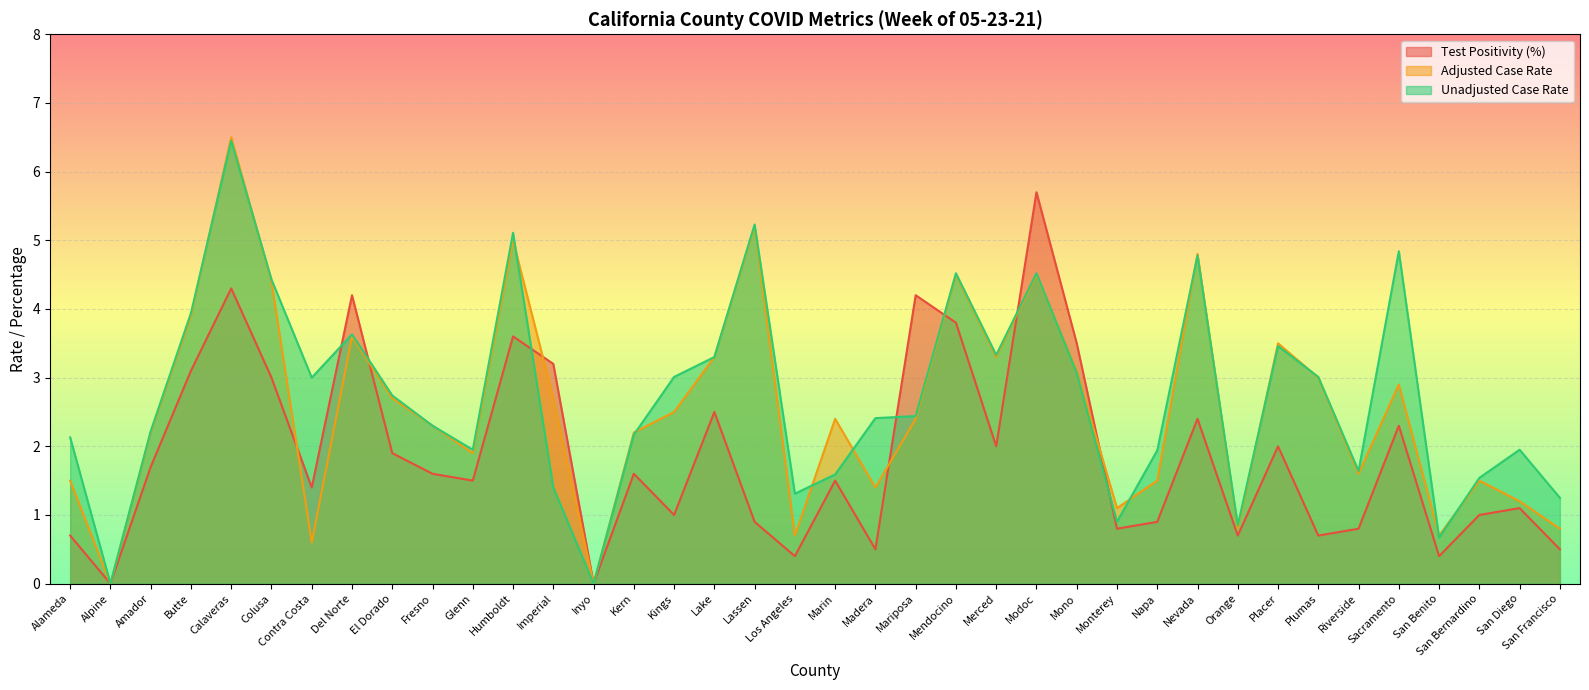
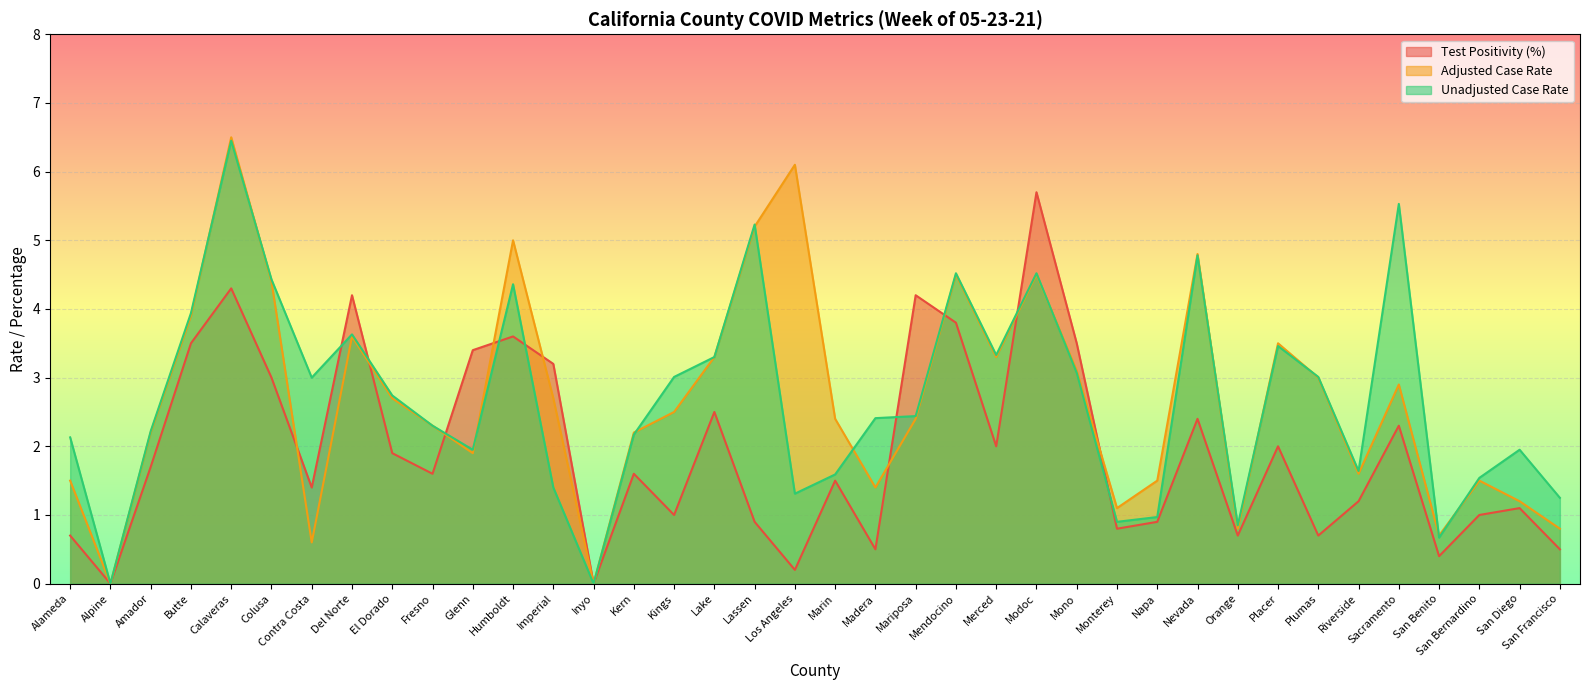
Test Positivity (%), Butte: 3.1 -> 3.5
Test Positivity (%), Glenn: 1.5 -> 3.4
Unadjusted Case Rate, Humboldt: 5.1 -> 4.4
Test Positivity (%), Los Angeles: 0.4 -> 0.2
Adjusted Case Rate, Los Angeles: 0.7 -> 6.1
Unadjusted Case Rate, Napa: 1.9 -> 1.0
Test Positivity (%), Riverside: 0.8 -> 1.2
Unadjusted Case Rate, Sacramento: 4.8 -> 5.5
